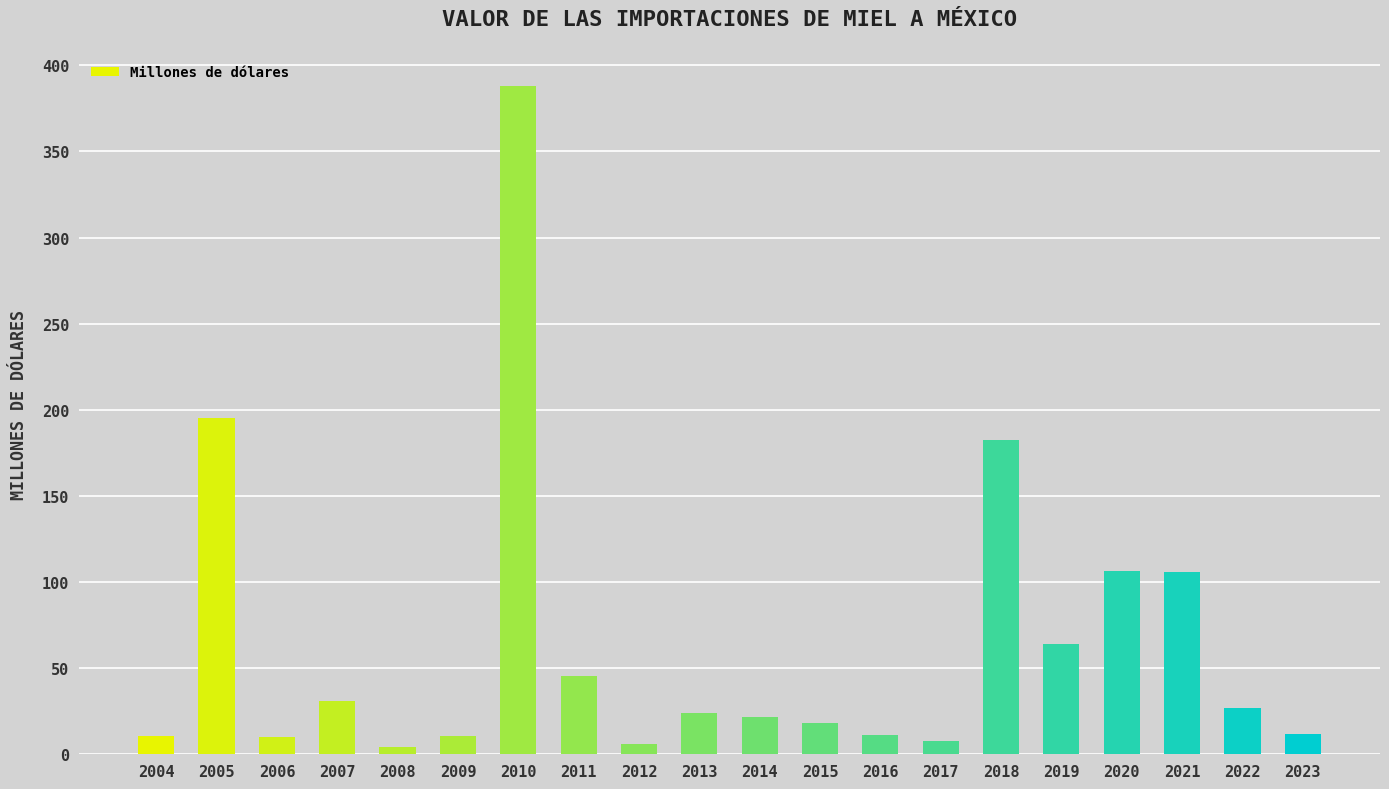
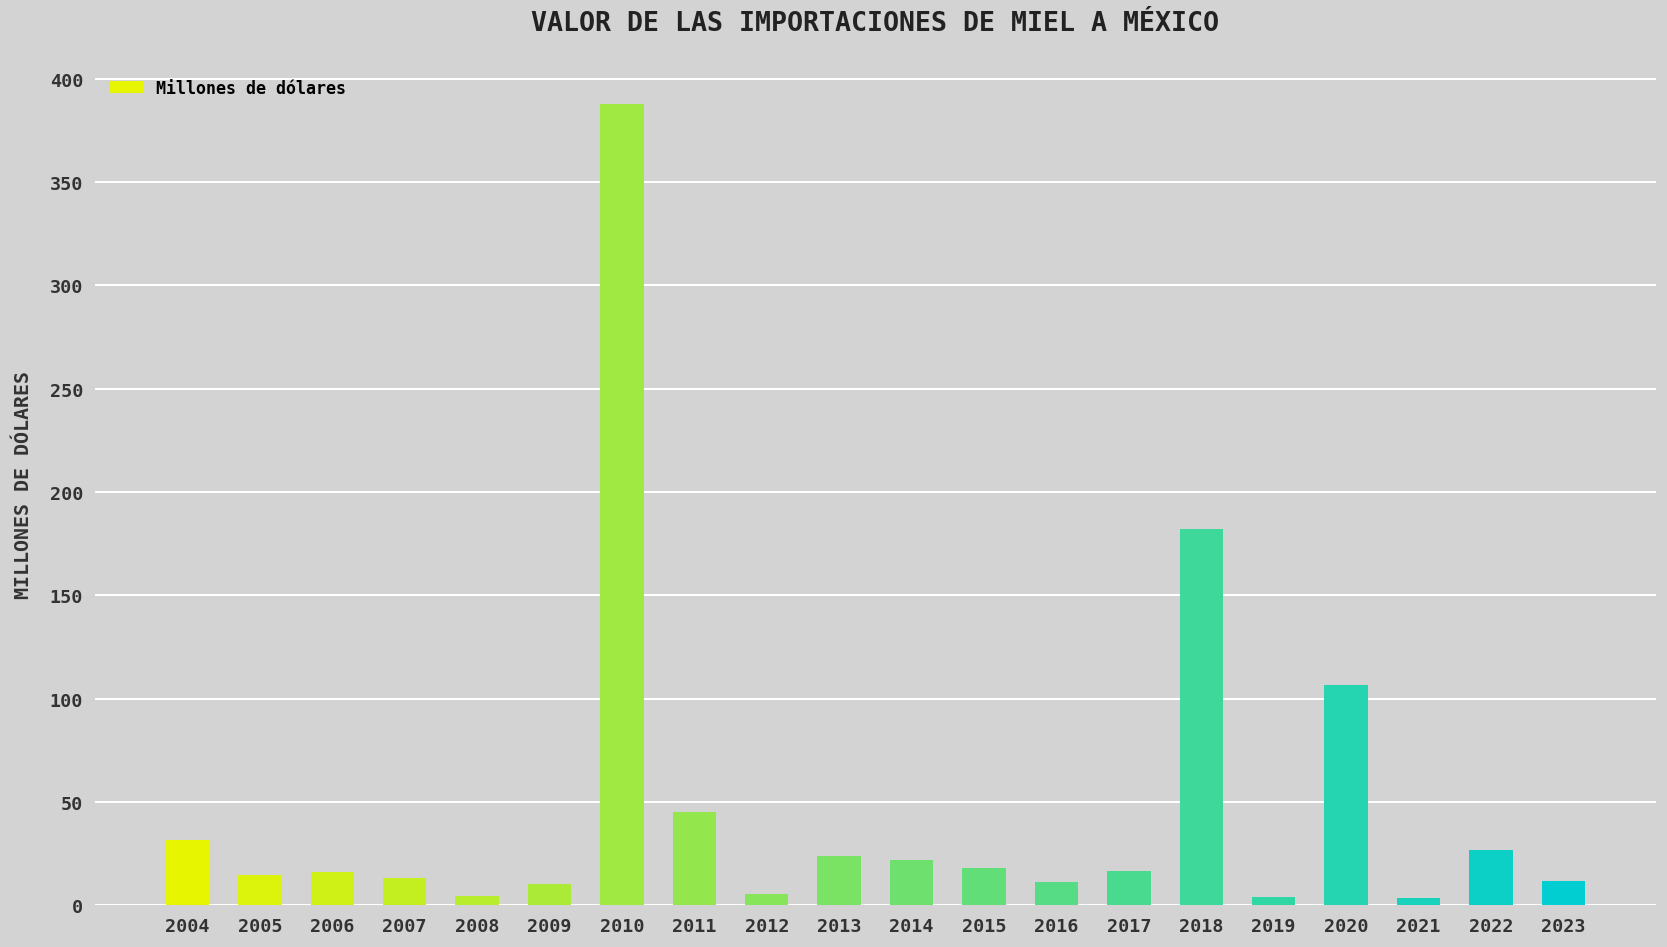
2004: 10 -> 31
2005: 195 -> 15
2006: 10 -> 16
2007: 31 -> 13
2017: 8 -> 17
2019: 64 -> 4
2021: 106 -> 4
